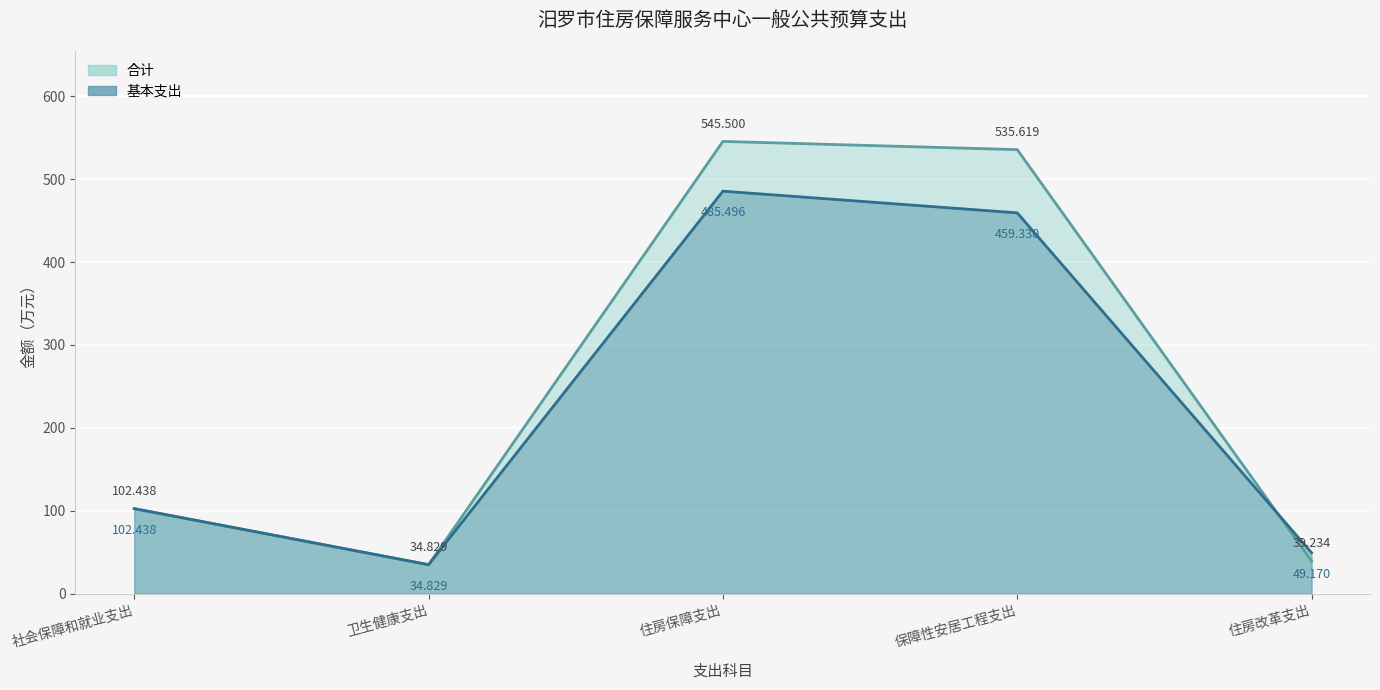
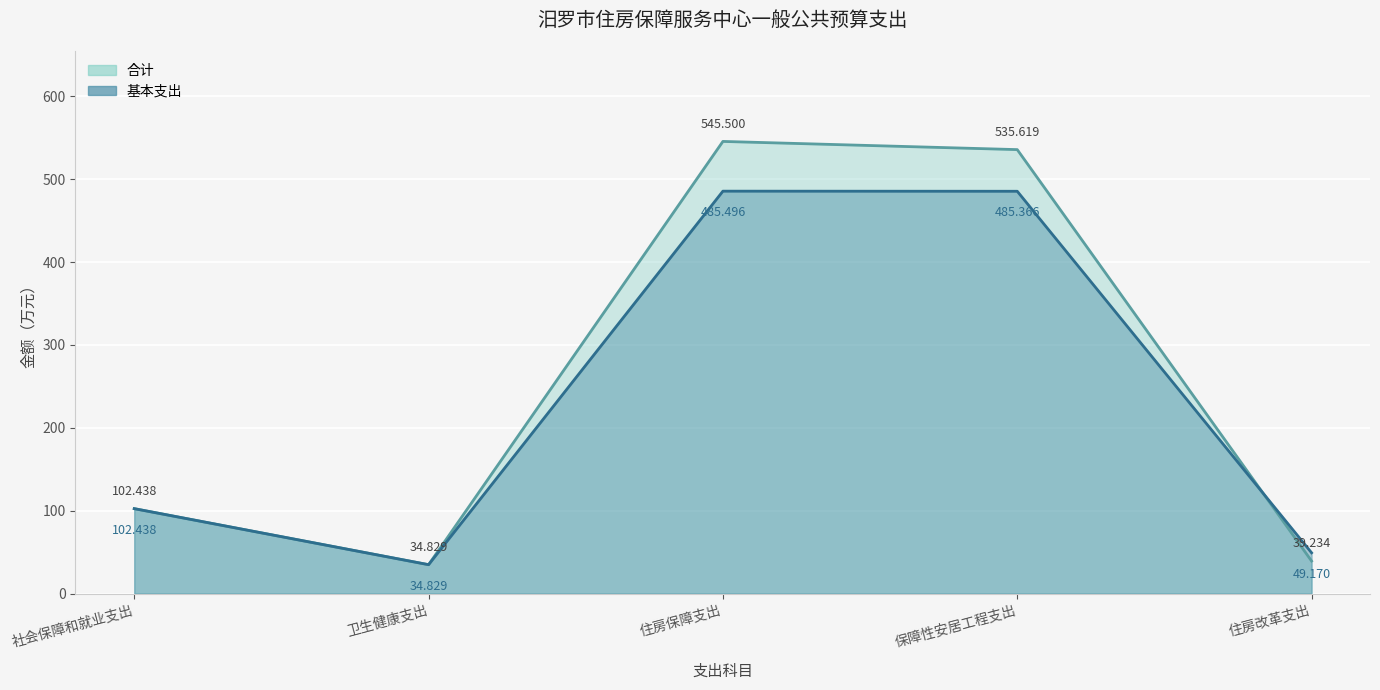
基本支出, 保障性安居工程支出: 459.330 -> 485.366
